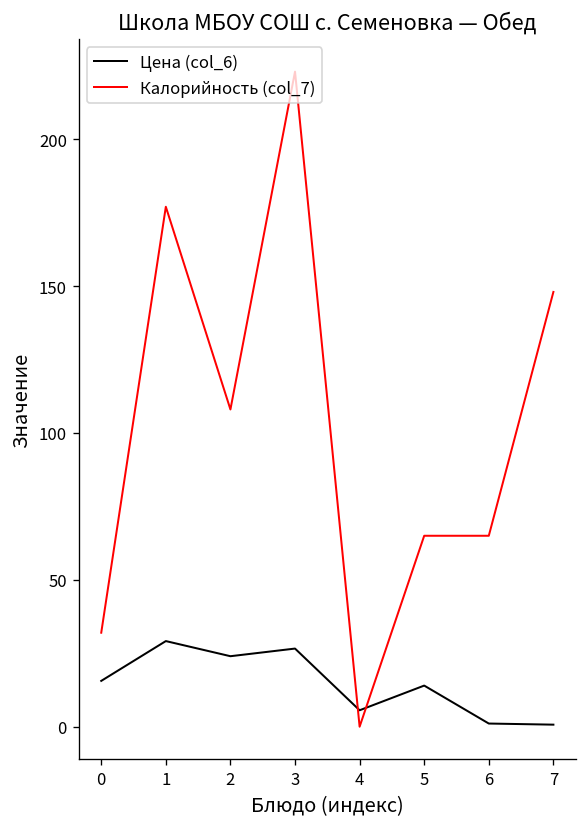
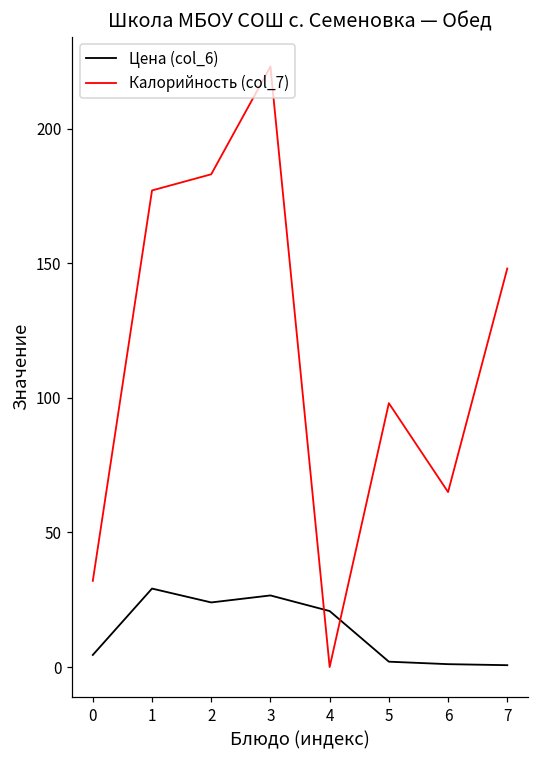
Цена (col_6), 0: 16 -> 5
Калорийность (col_7), 2: 108 -> 183
Цена (col_6), 4: 6 -> 21
Цена (col_6), 5: 14 -> 2
Калорийность (col_7), 5: 65 -> 98
